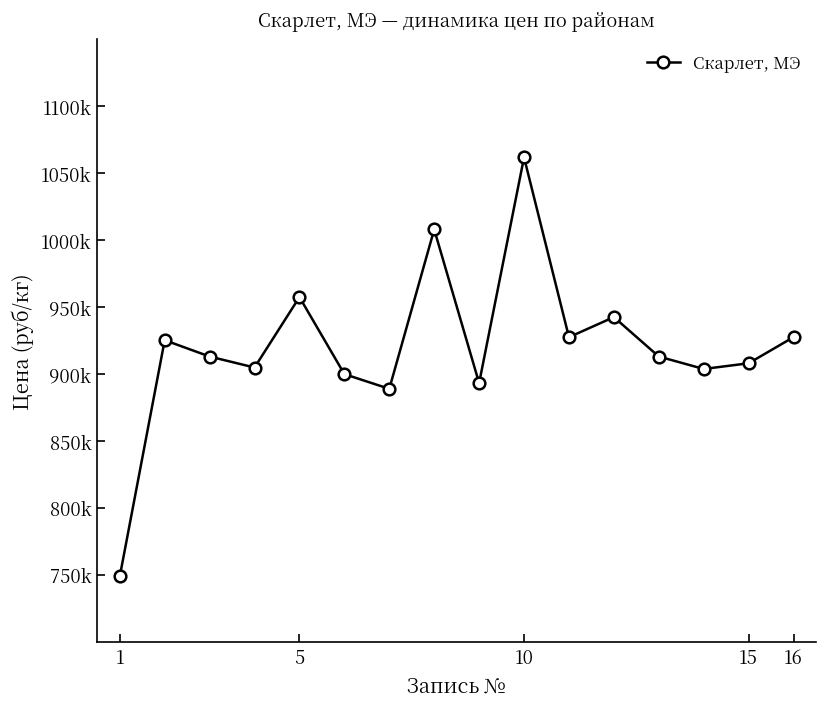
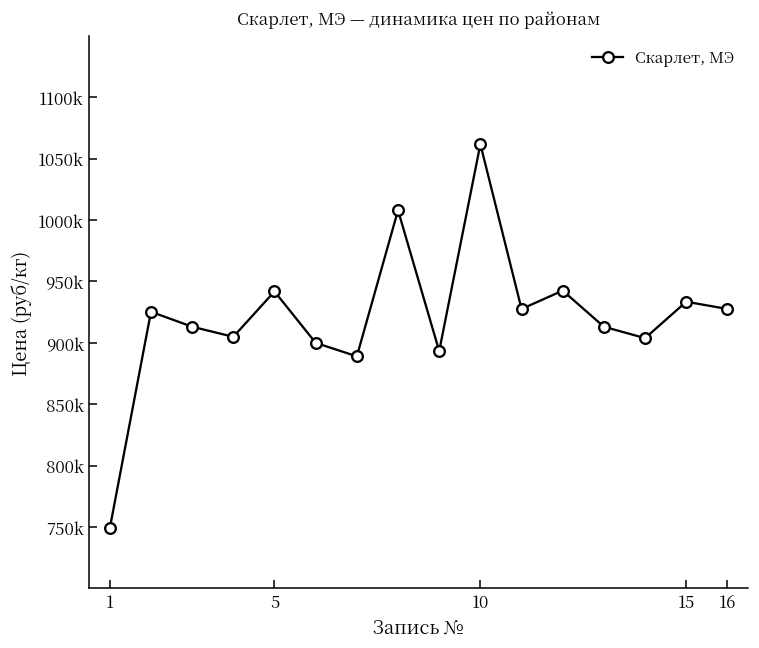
5: 957000 -> 942000
15: 908000 -> 933000
